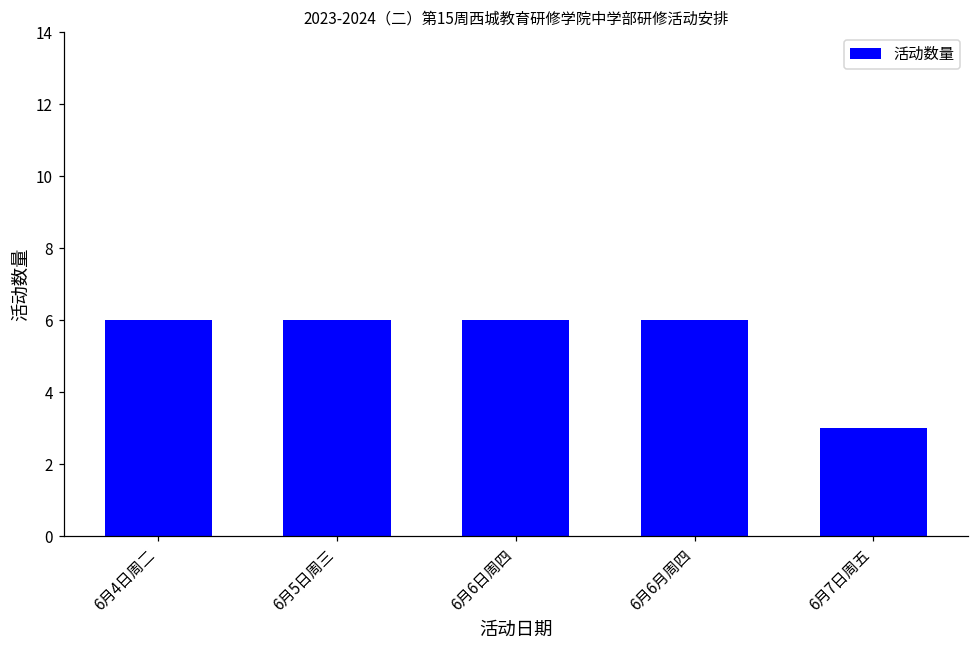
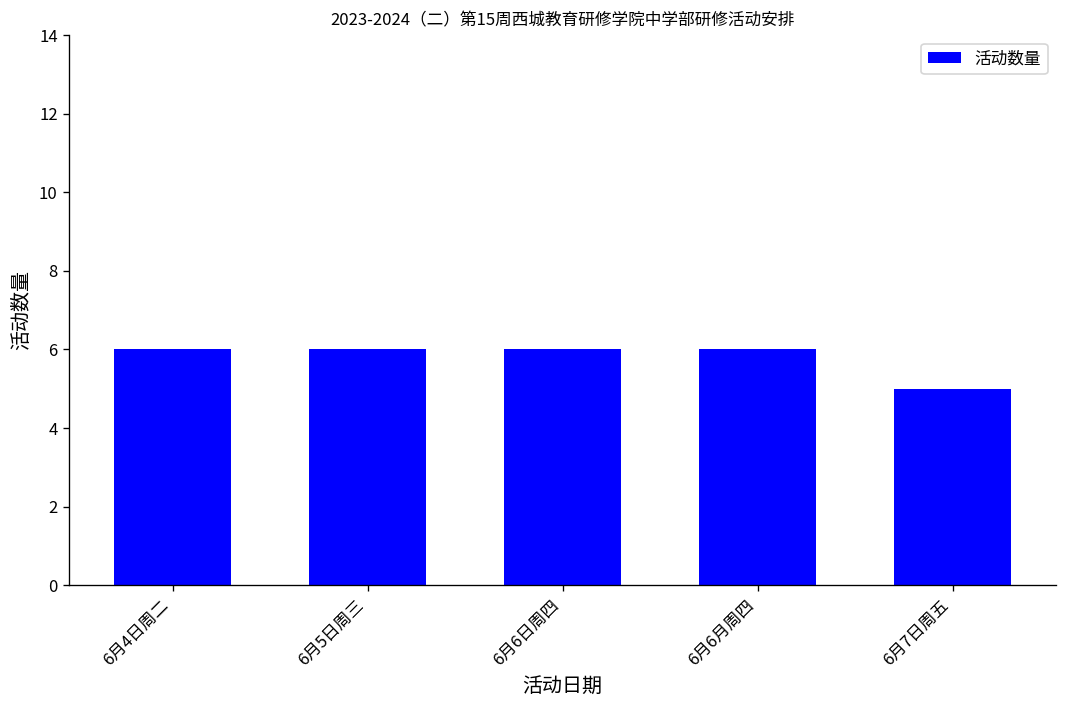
6月7日周五: 3 -> 5
